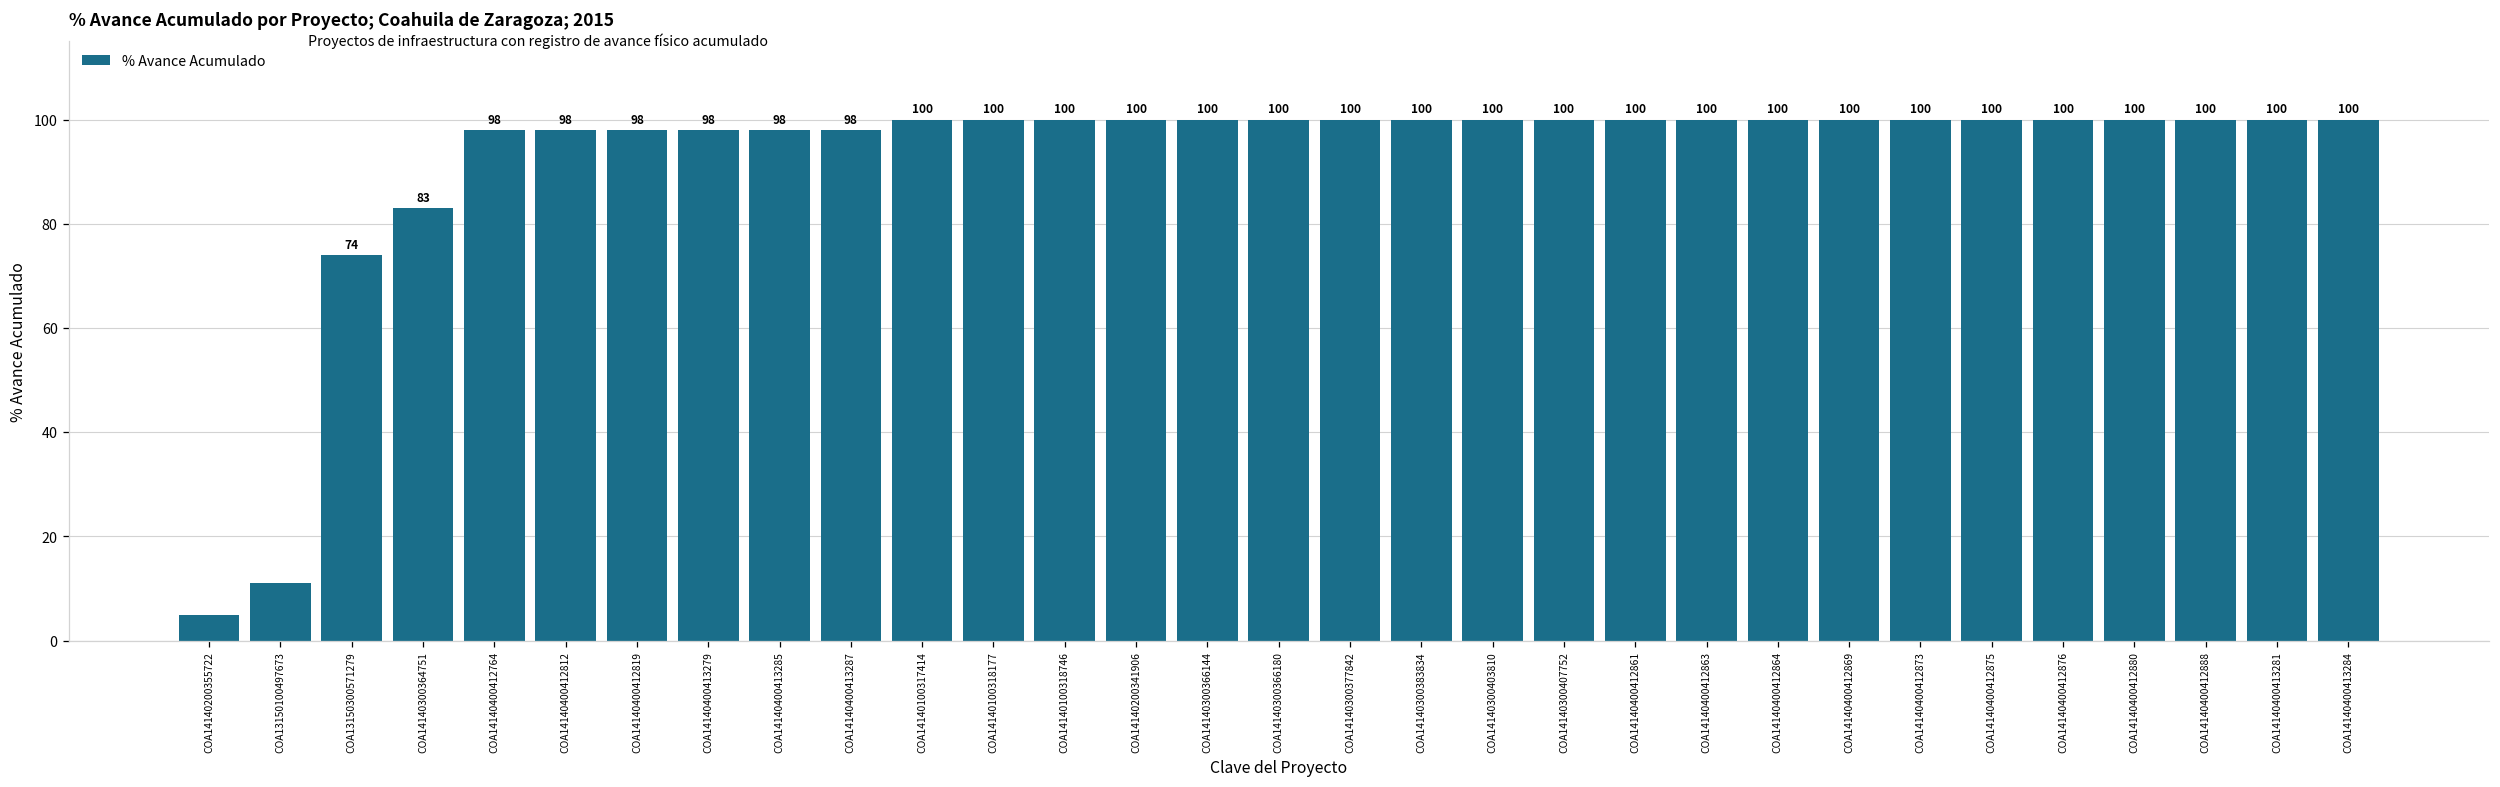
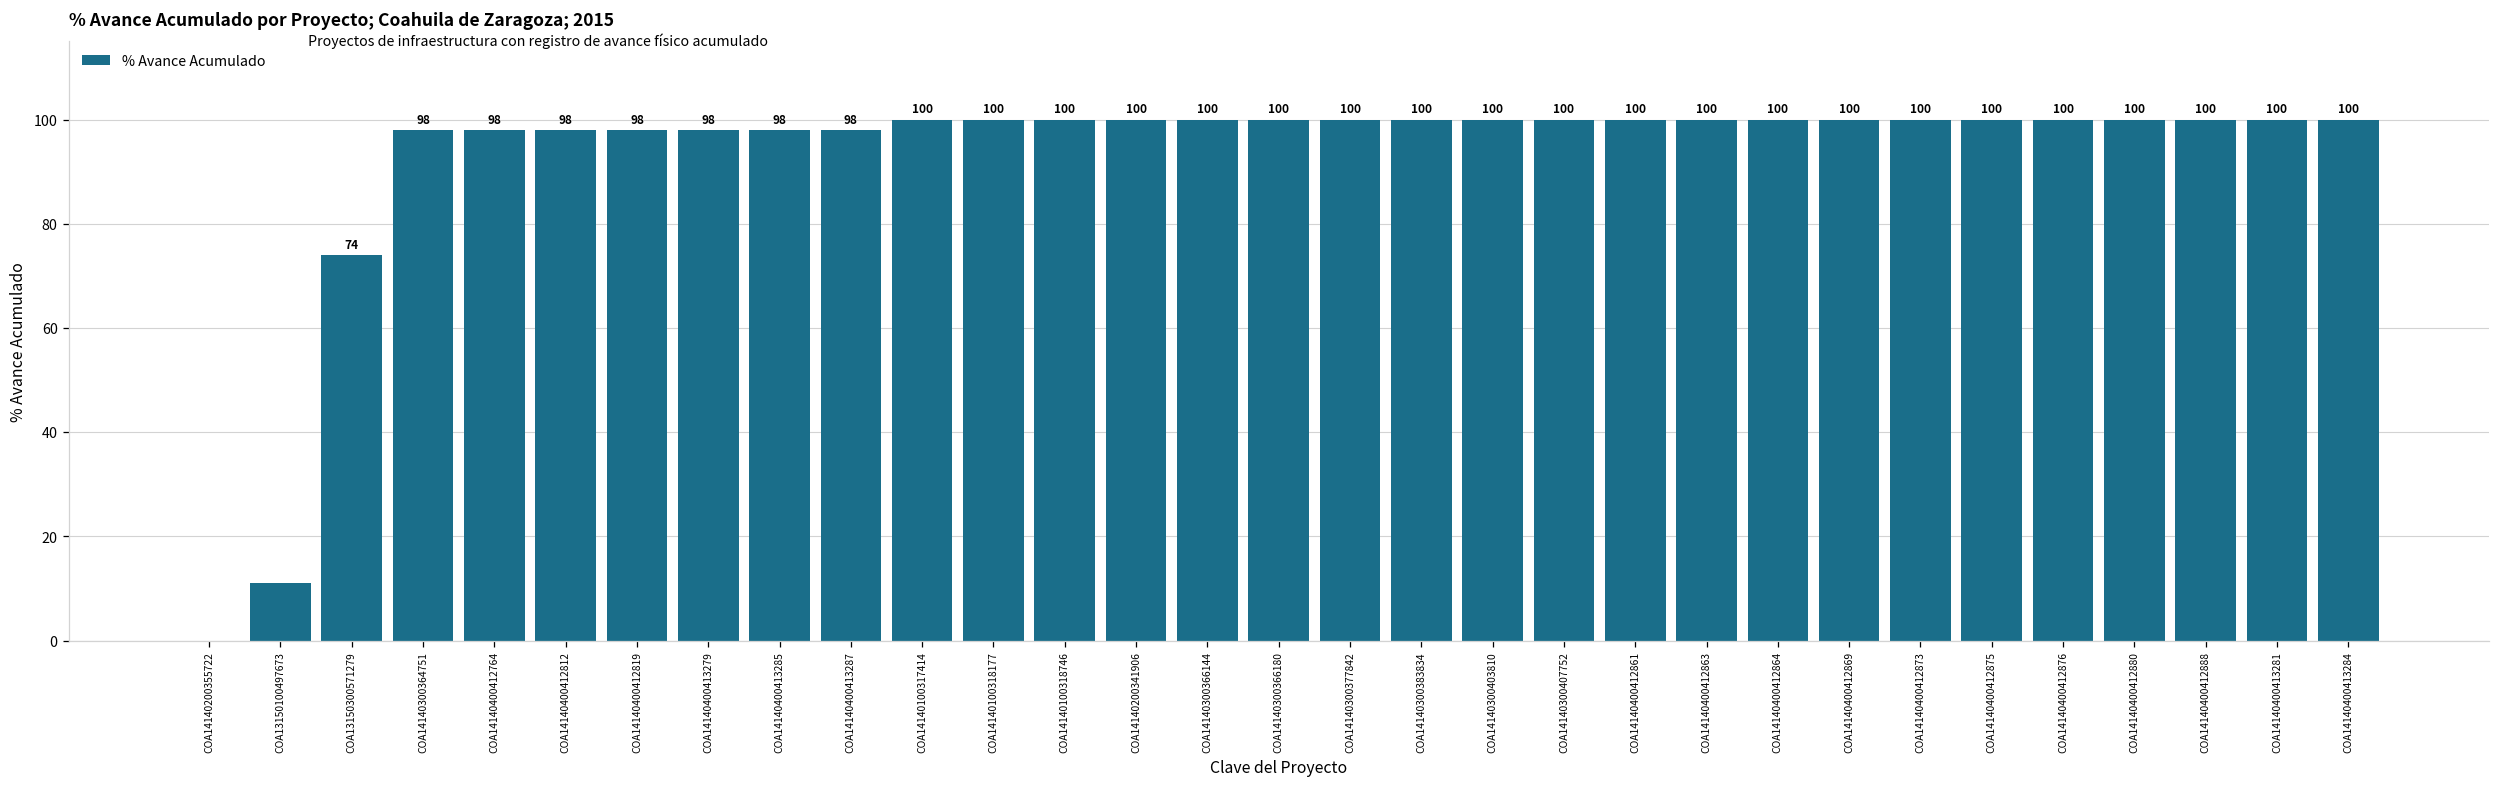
COA14140200355722: 5 -> 0
COA14140300364751: 83 -> 98
